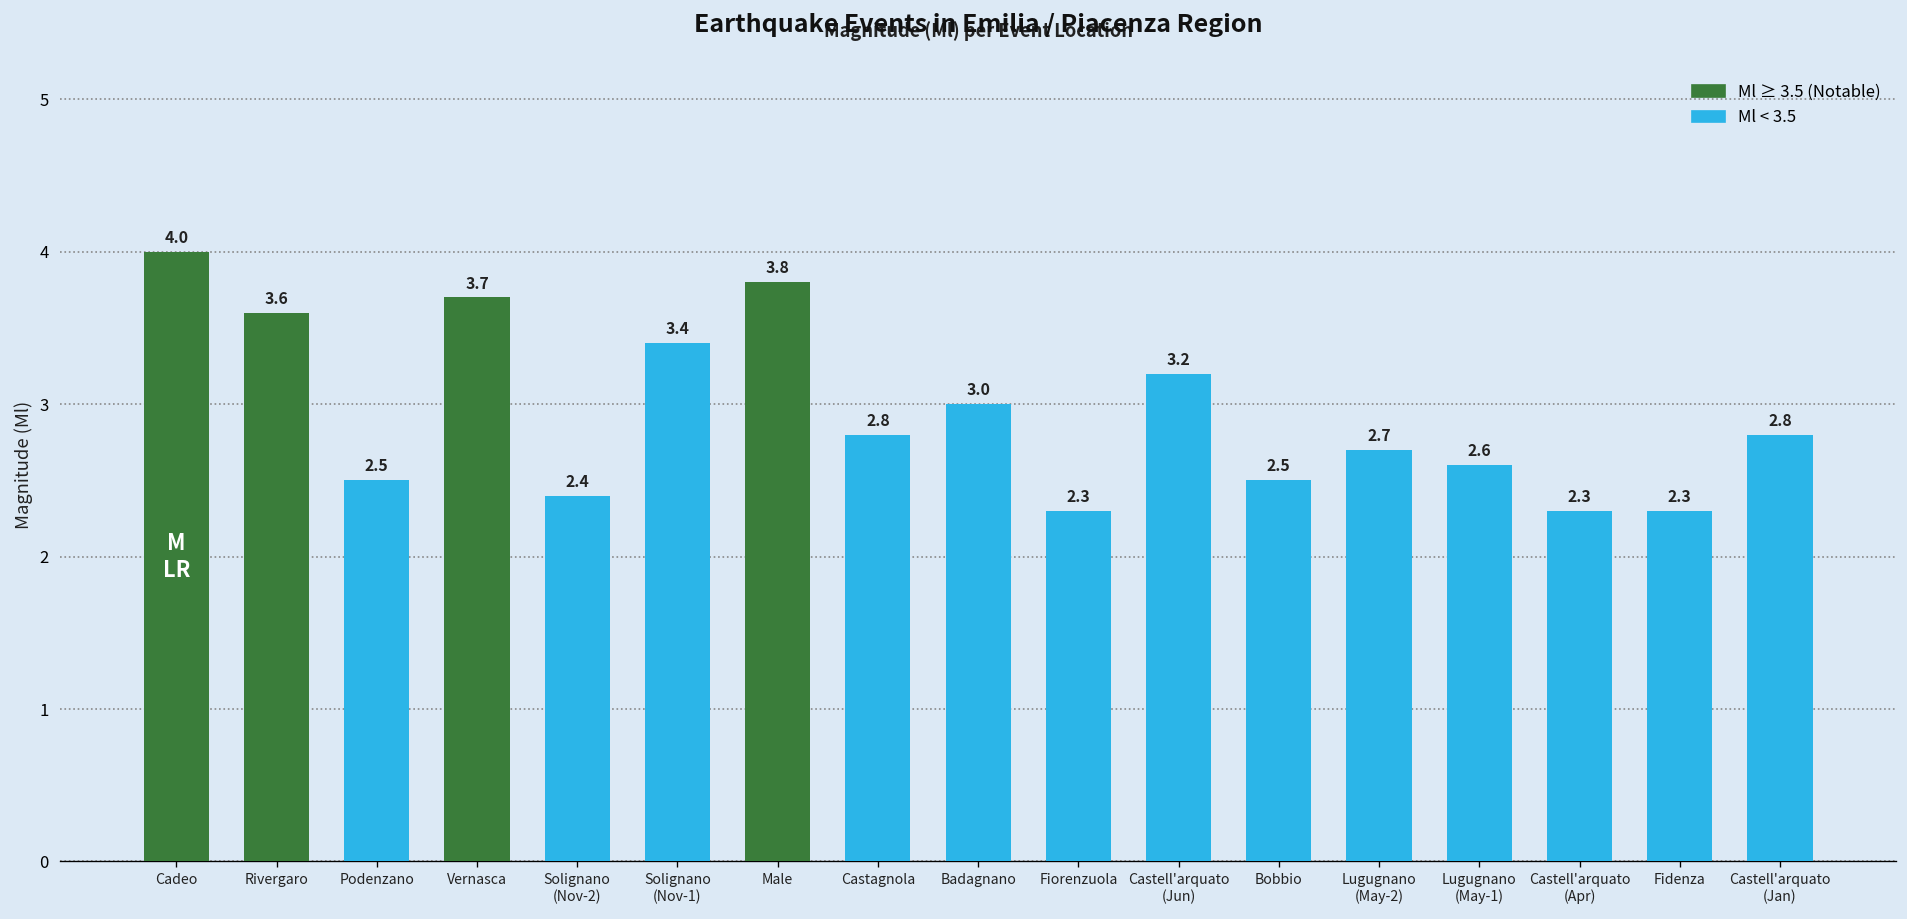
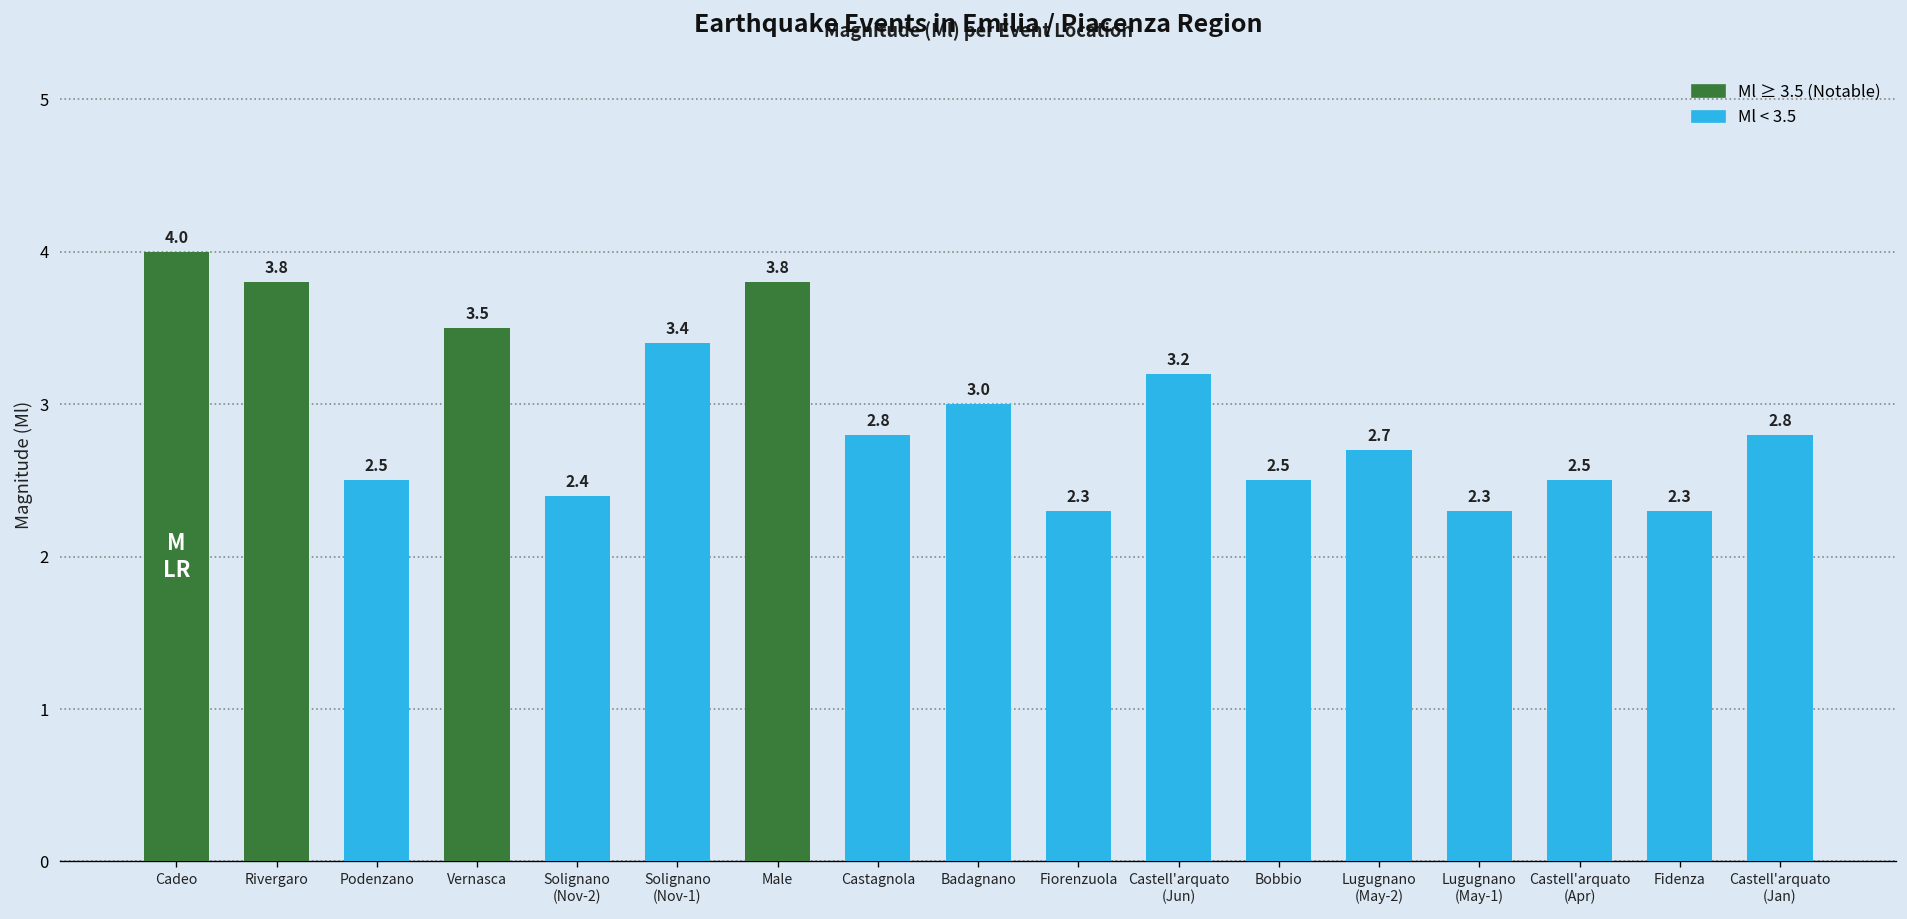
Rivergaro: 3.6 -> 3.8
Vernasca: 3.7 -> 3.5
Lugugnano (May-1): 2.6 -> 2.3
Castell'arquato (Apr): 2.3 -> 2.5
